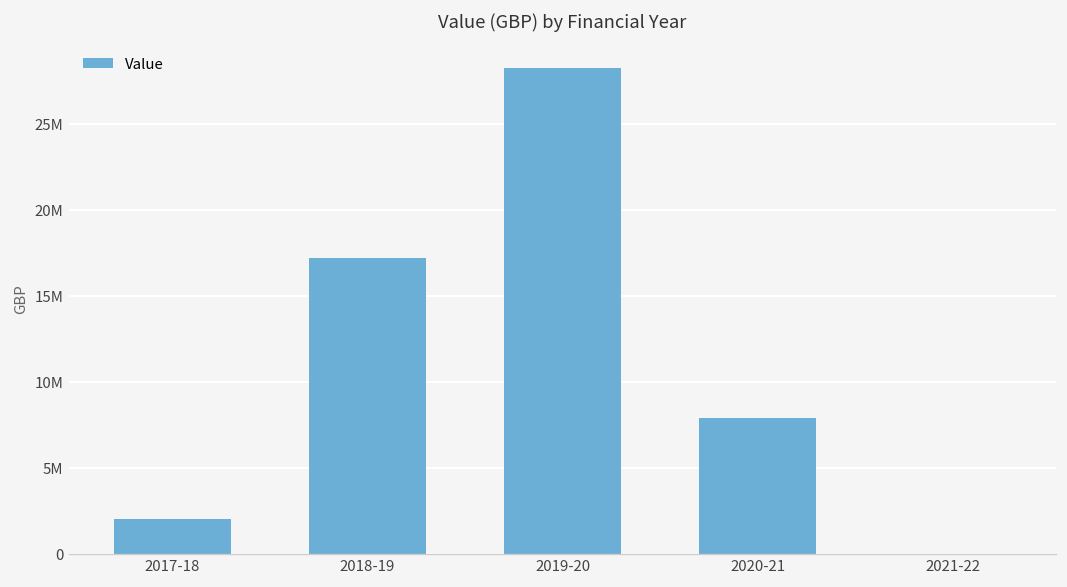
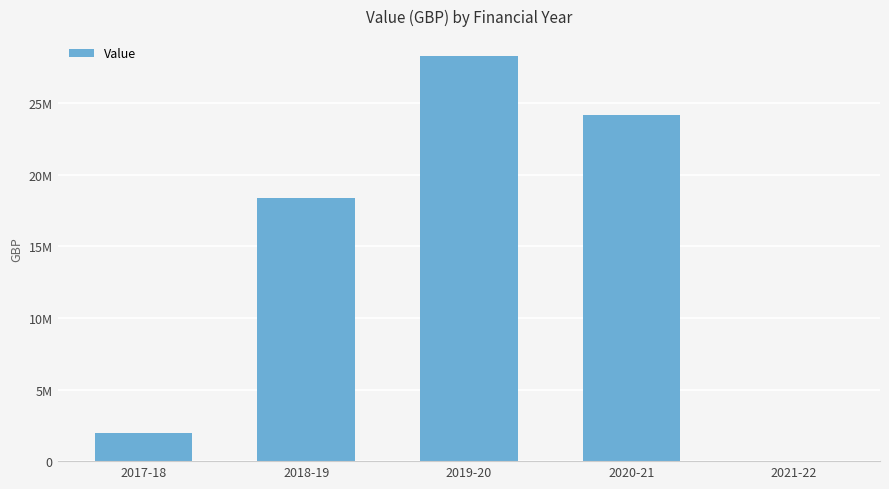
2018-19: 17200000 -> 18400000
2020-21: 7900000 -> 24200000
